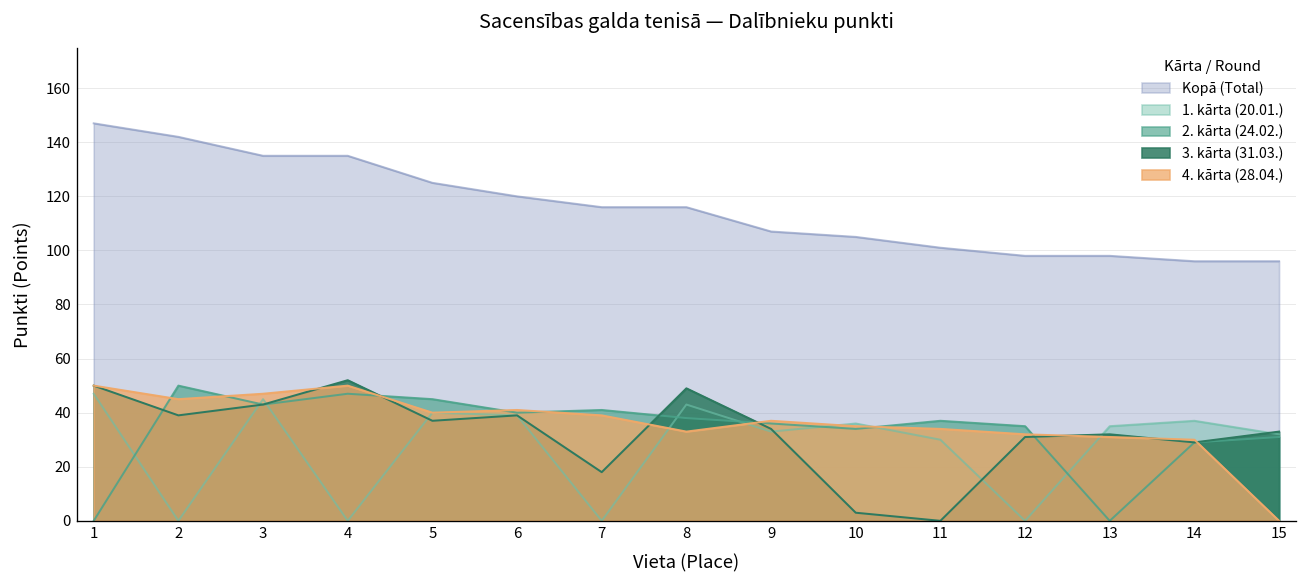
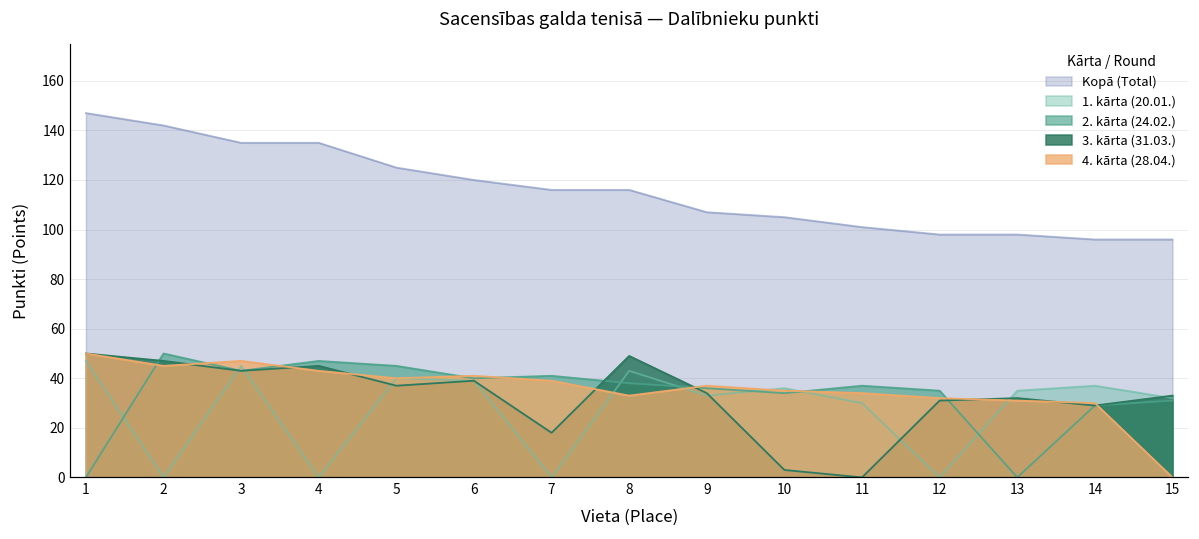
3. kārta (31.03.), 2: 39 -> 47
3. kārta (31.03.), 4: 52 -> 45
4. kārta (28.04.), 4: 50 -> 43
